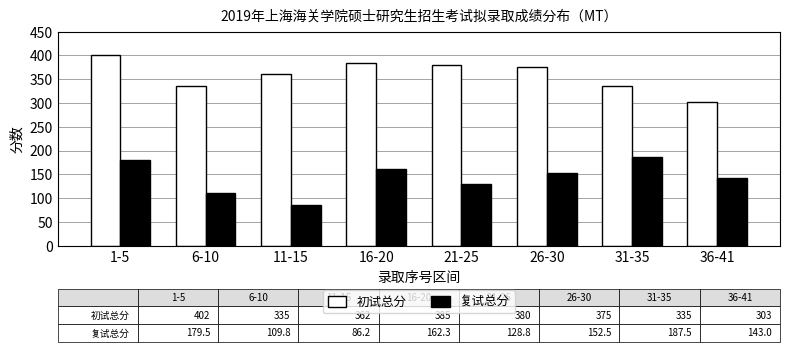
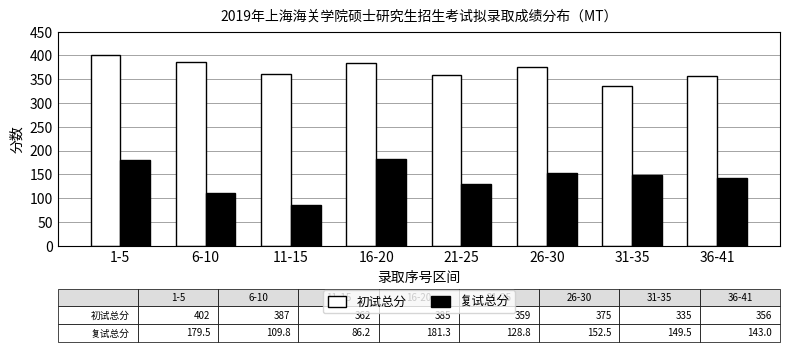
初试总分, 6-10: 335 -> 387
复试总分, 16-20: 162.3 -> 181.3
初试总分, 21-25: 380 -> 359
复试总分, 31-35: 187.5 -> 149.5
初试总分, 36-41: 303 -> 356
